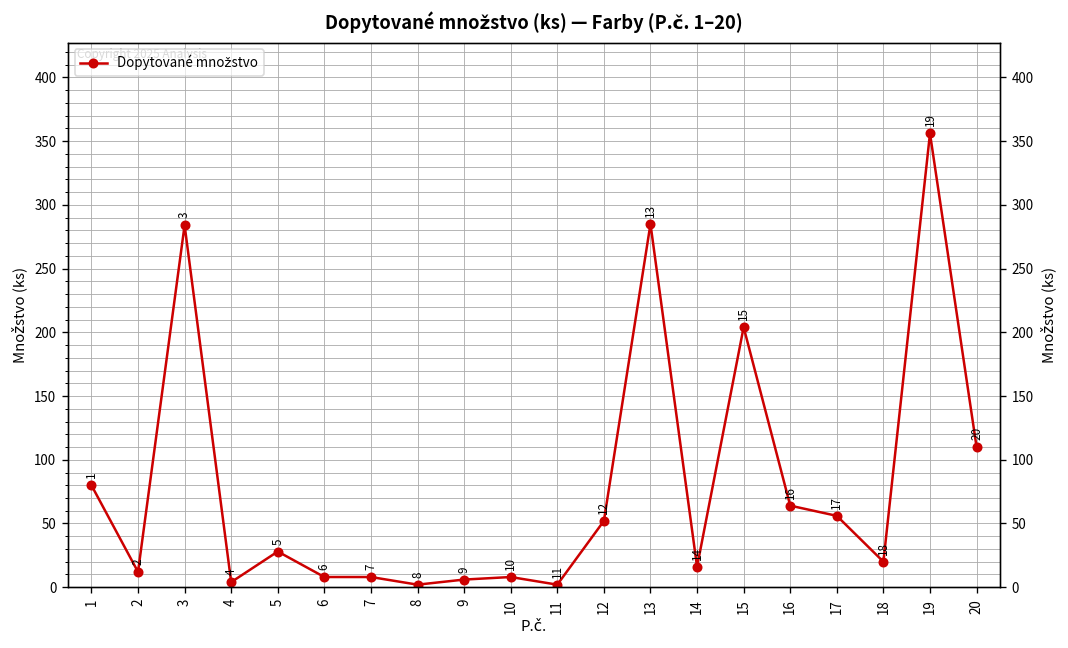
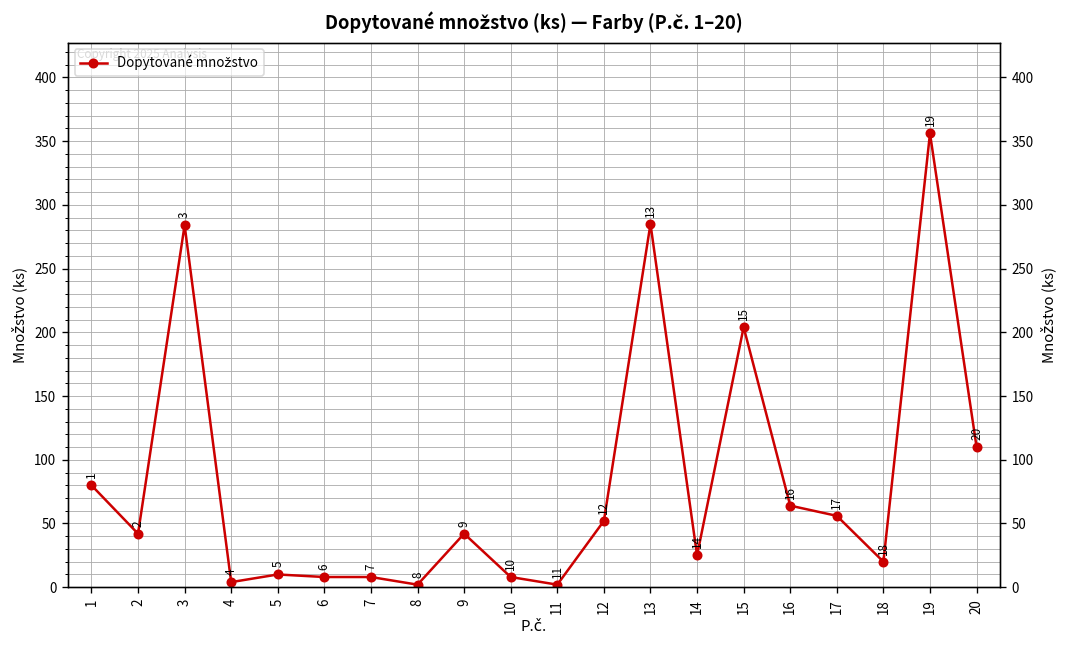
2: 12 -> 42
5: 28 -> 10
9: 6 -> 42
14: 16 -> 25
